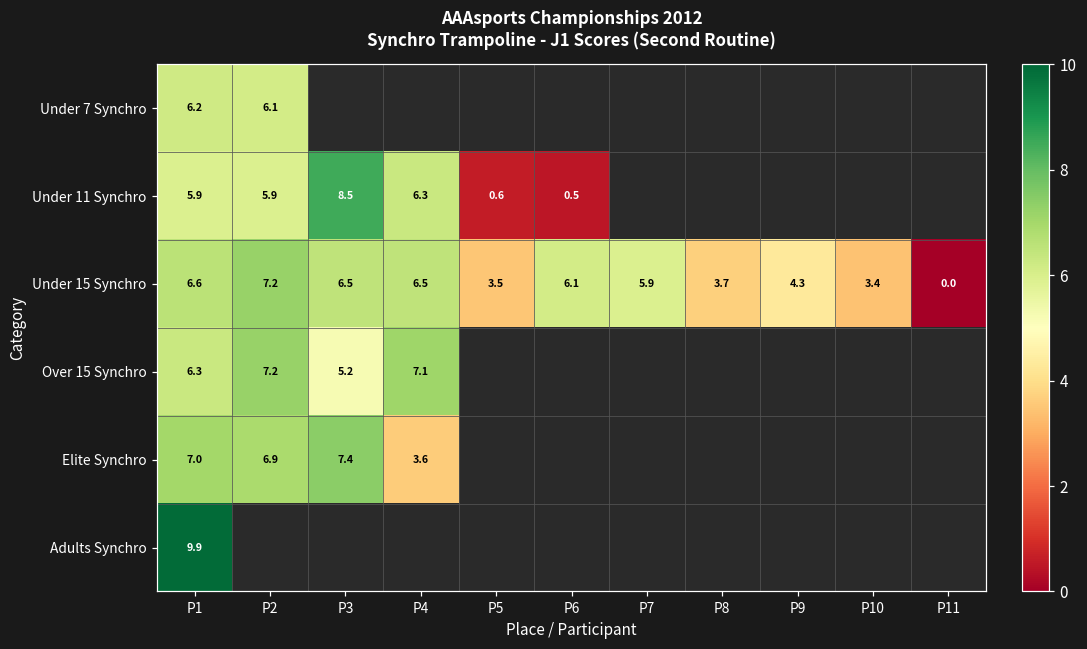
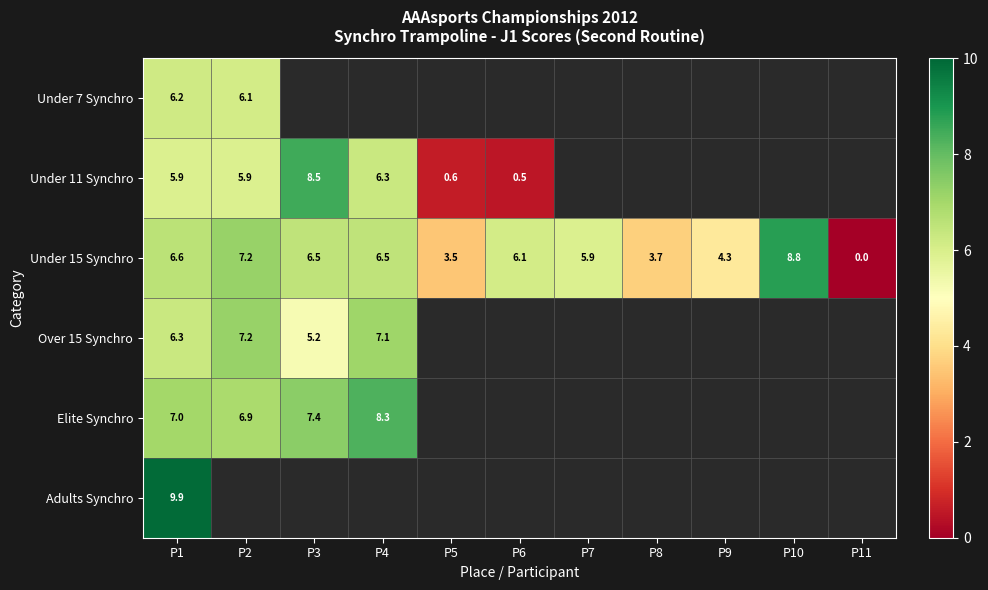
Under 15 Synchro, P10: 3.4 -> 8.8
Elite Synchro, P4: 3.6 -> 8.3
